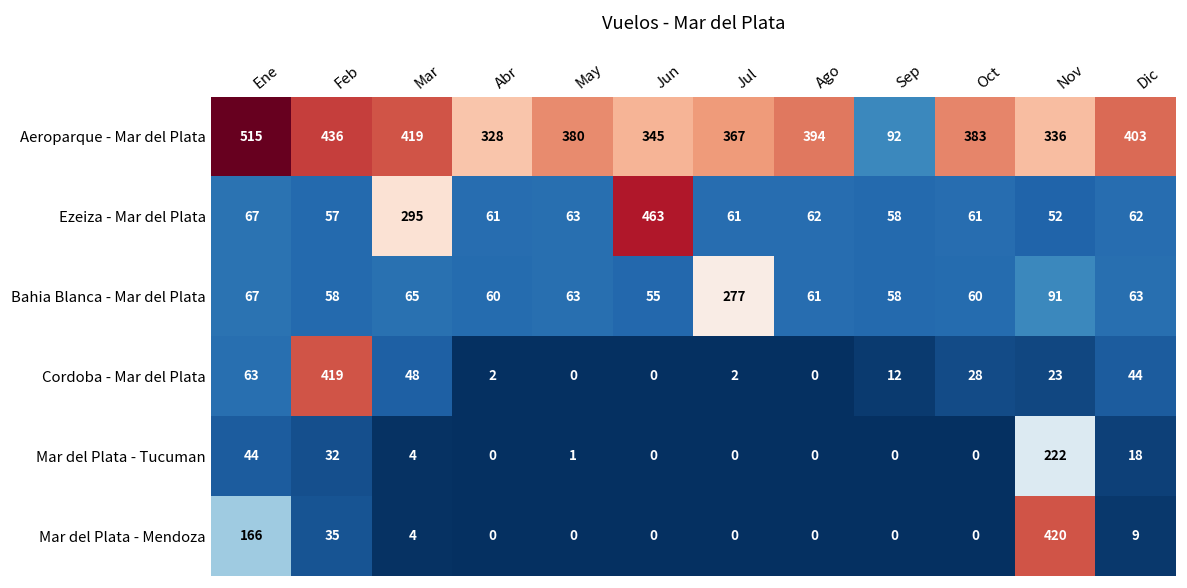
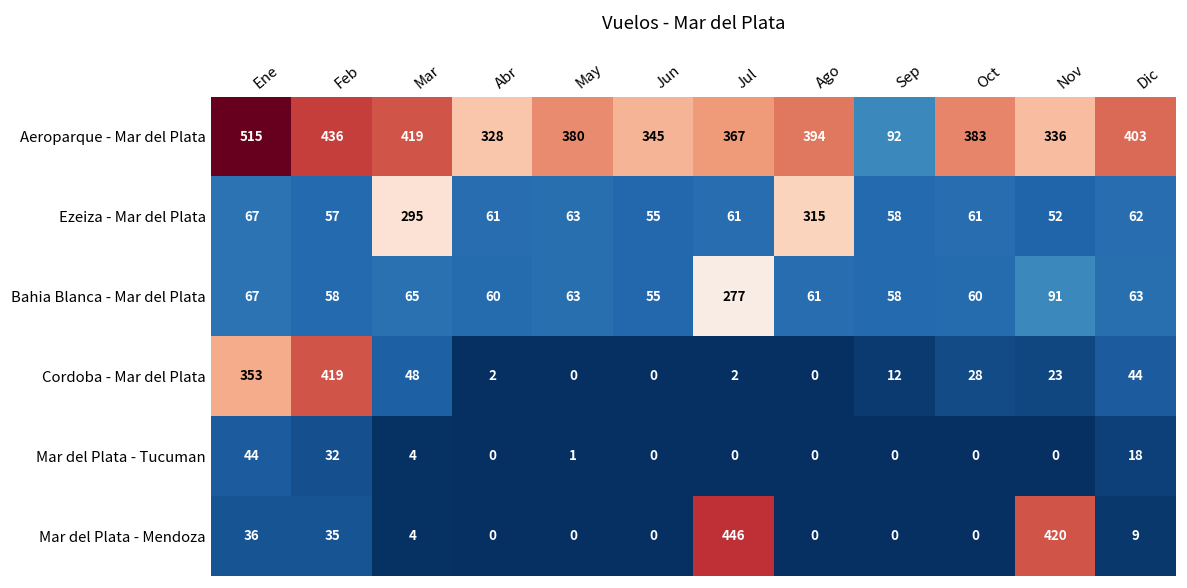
Ezeiza - Mar del Plata, Jun: 463 -> 55
Ezeiza - Mar del Plata, Ago: 62 -> 315
Cordoba - Mar del Plata, Ene: 63 -> 353
Mar del Plata - Tucuman, Nov: 222 -> 0
Mar del Plata - Mendoza, Ene: 166 -> 36
Mar del Plata - Mendoza, Jul: 0 -> 446
